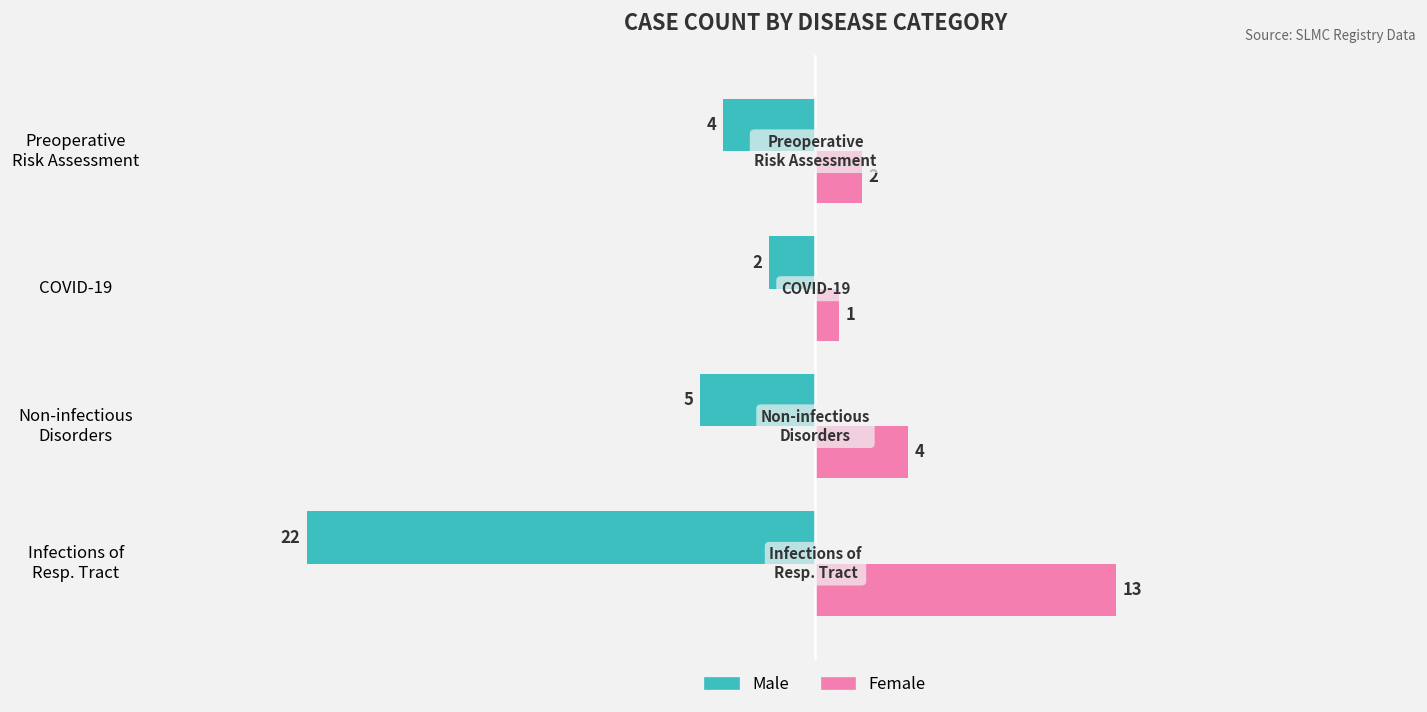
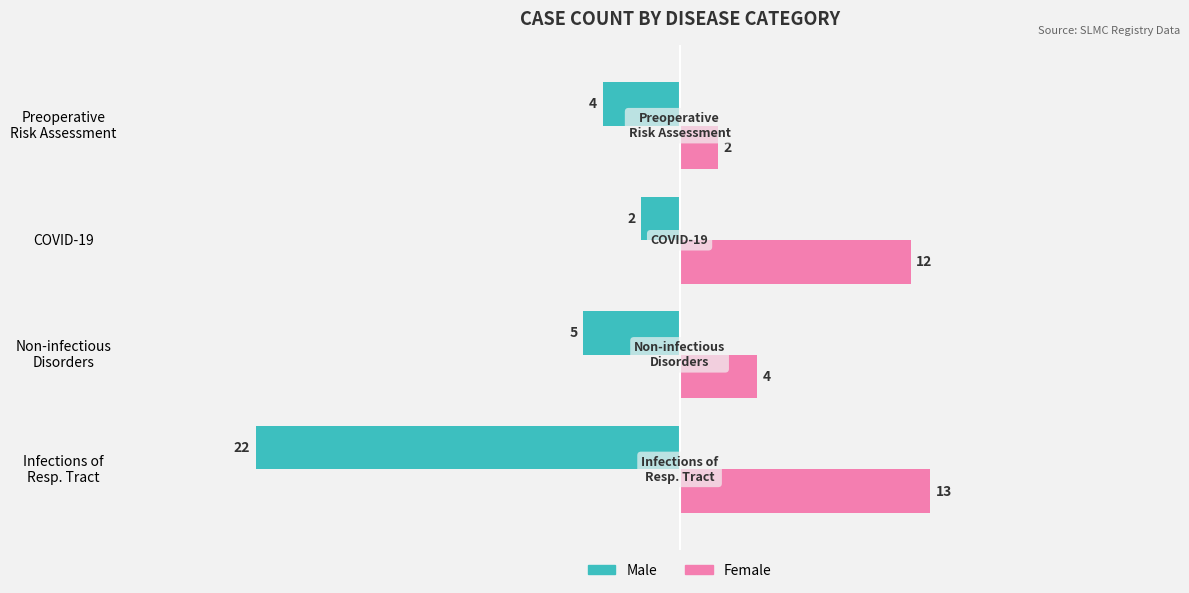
Female, COVID-19: 1 -> 12
